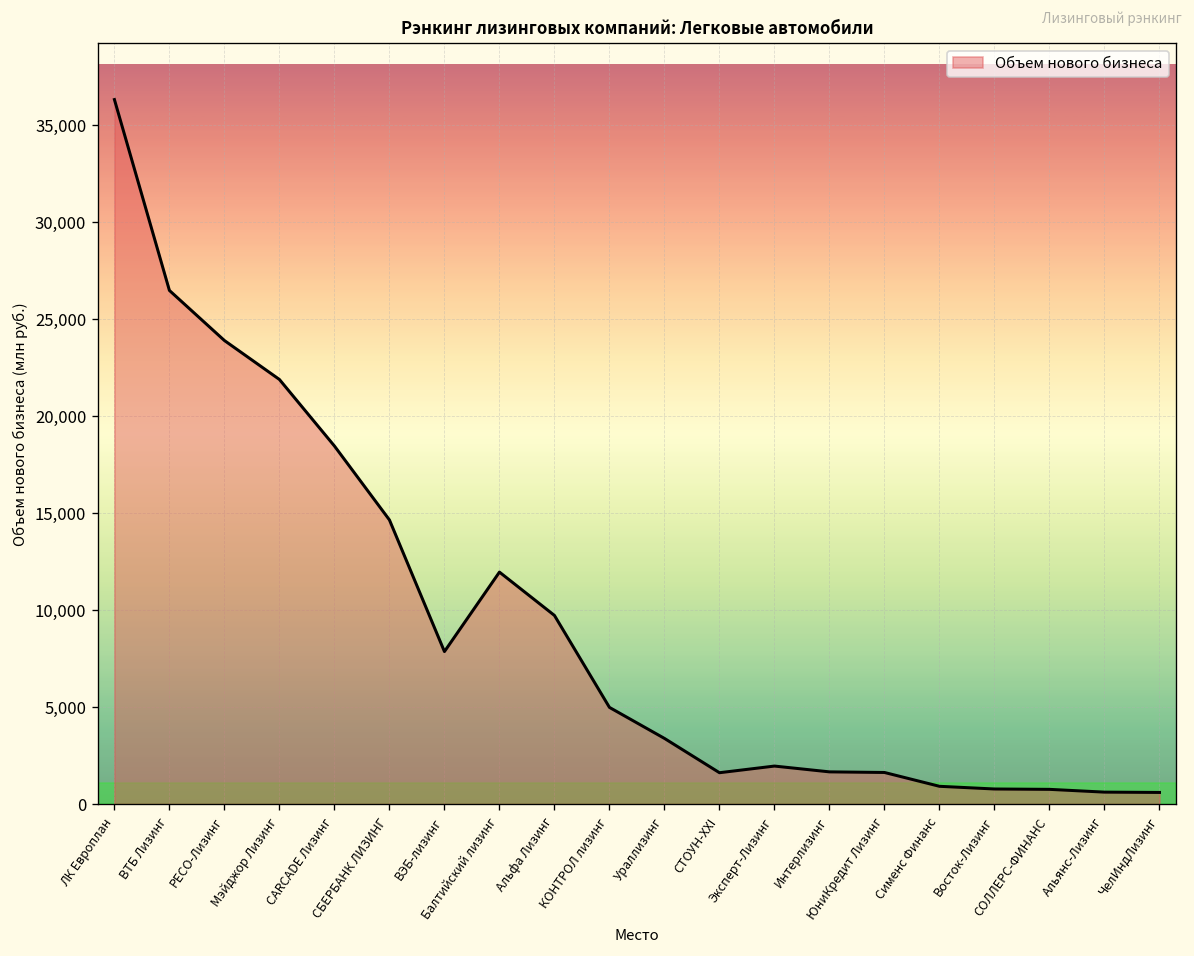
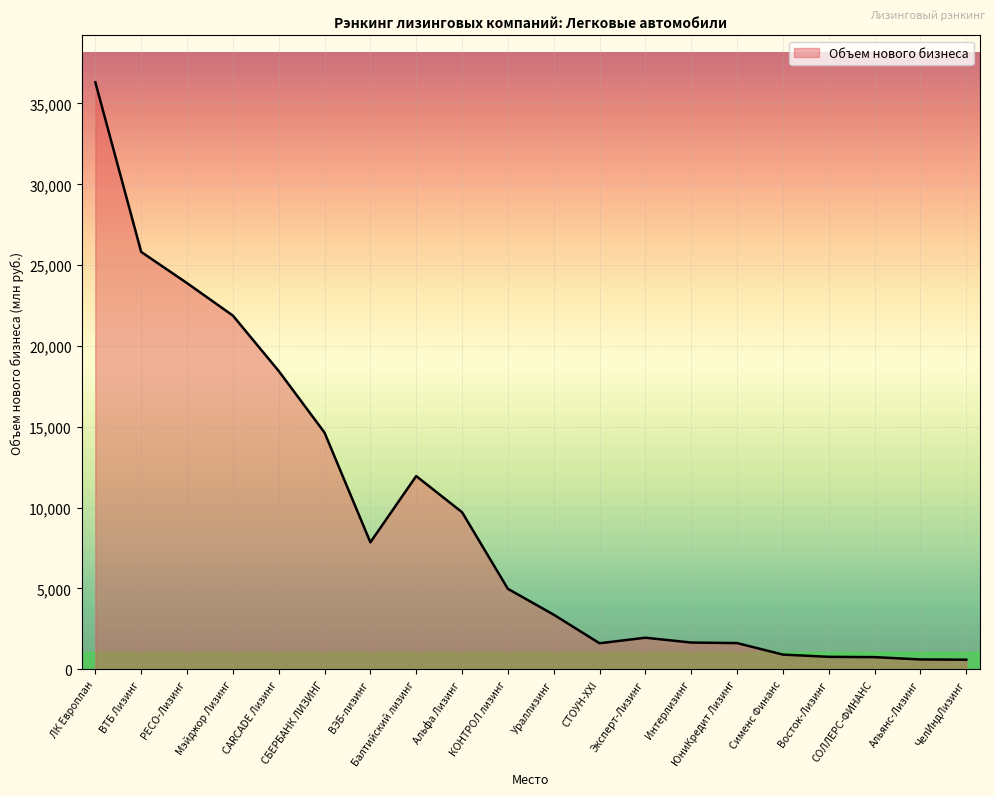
ВТБ Лизинг: 26,500 -> 25,800
